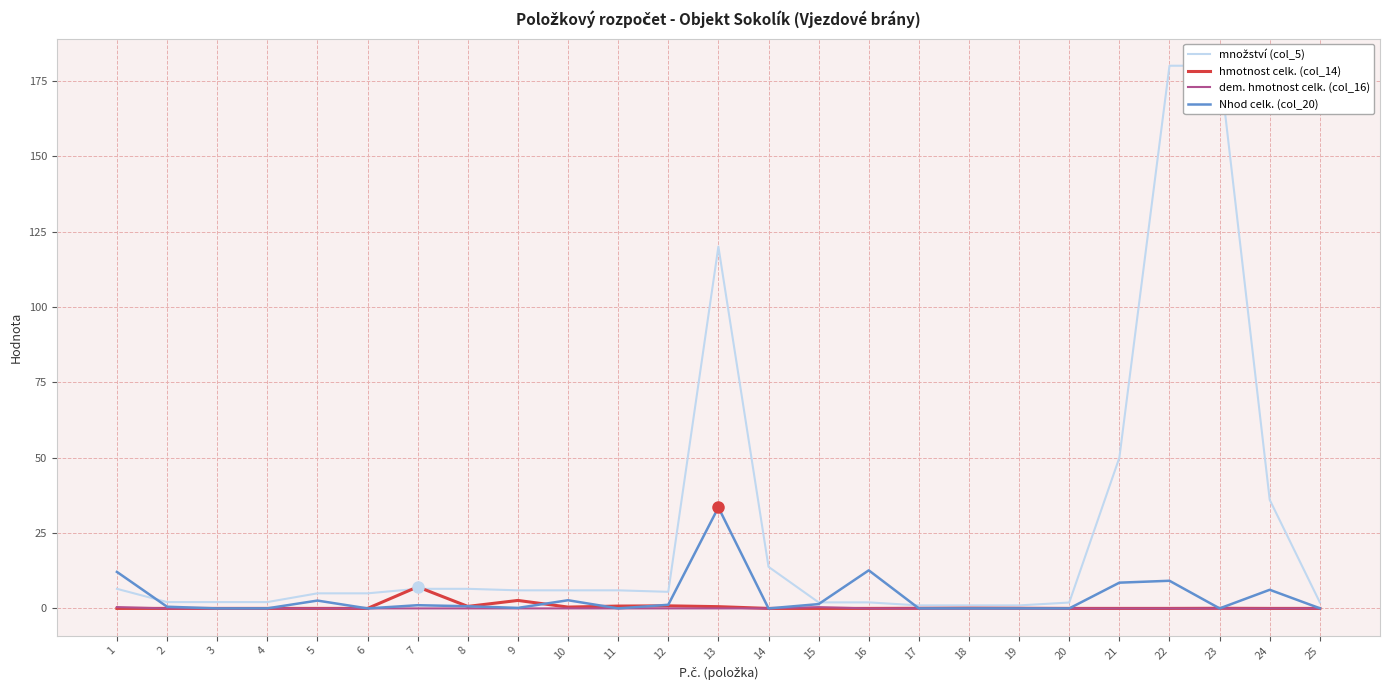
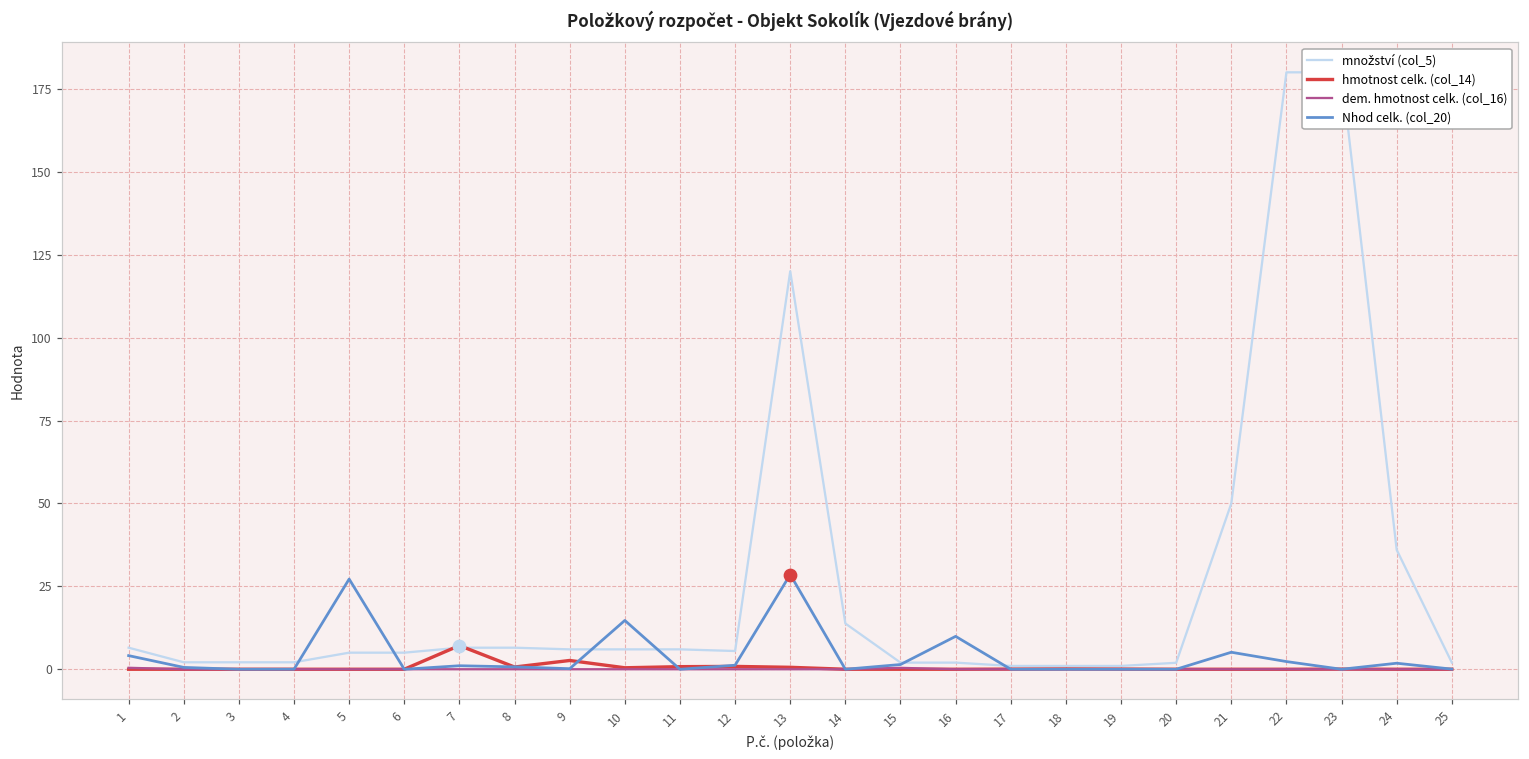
Nhod celk. (col_20), 1: 12 -> 4
Nhod celk. (col_20), 5: 3 -> 27
Nhod celk. (col_20), 10: 3 -> 15
Nhod celk. (col_20), 13: 34 -> 29
Nhod celk. (col_20), 16: 13 -> 10
Nhod celk. (col_20), 21: 9 -> 5
Nhod celk. (col_20), 22: 9 -> 2
Nhod celk. (col_20), 24: 6 -> 2
